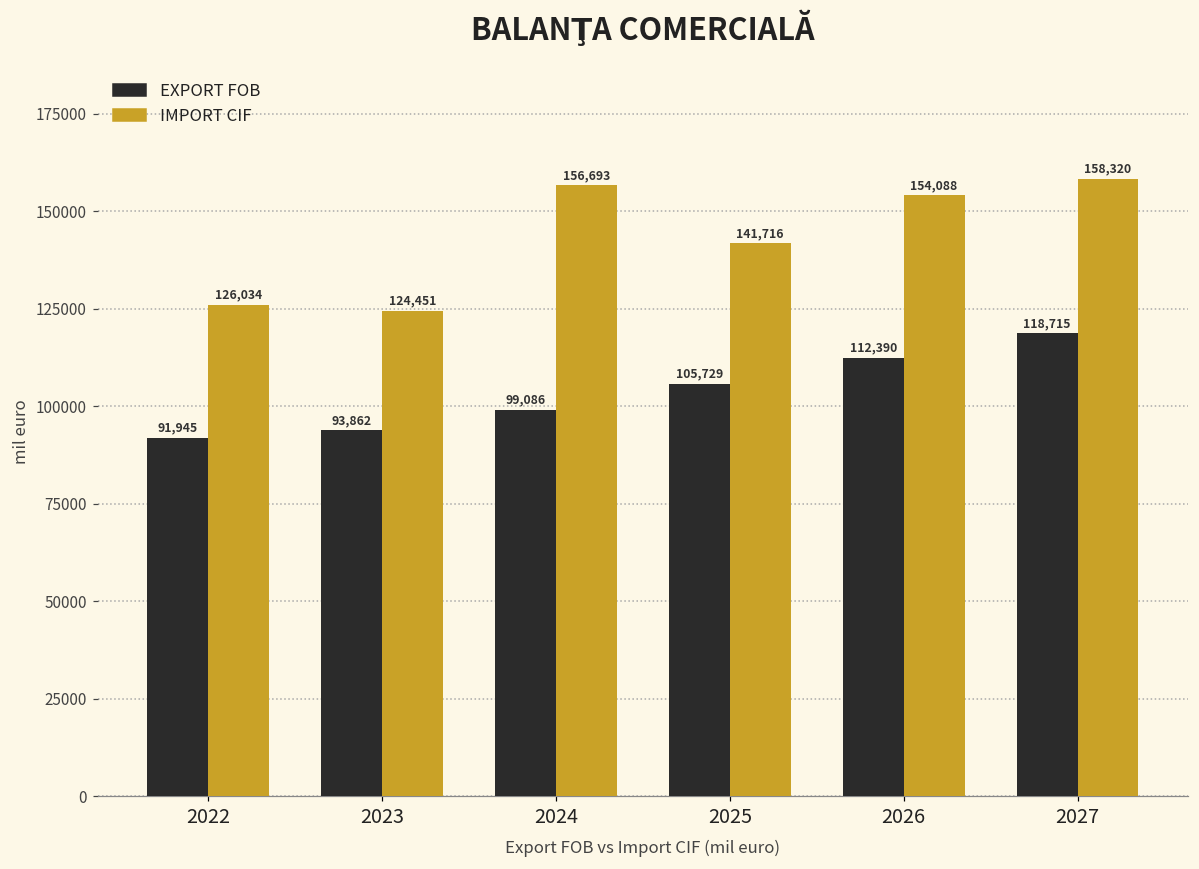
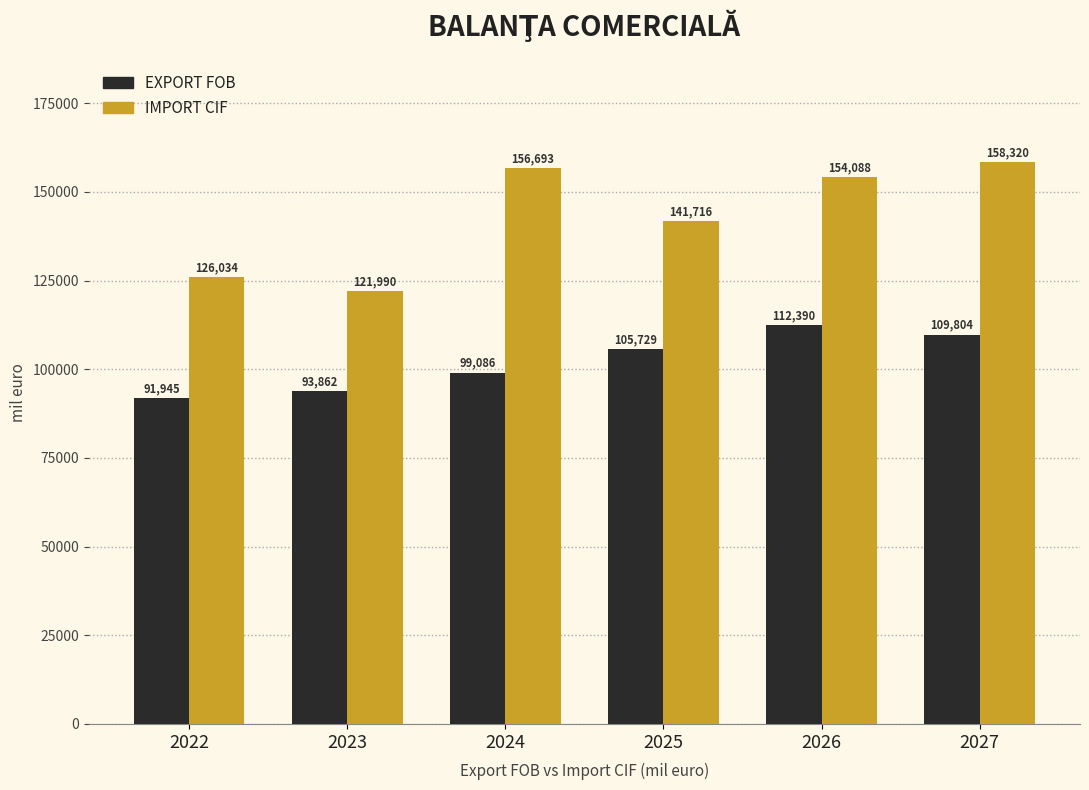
IMPORT CIF, 2023: 124,451 -> 121,990
EXPORT FOB, 2027: 118,715 -> 109,804
